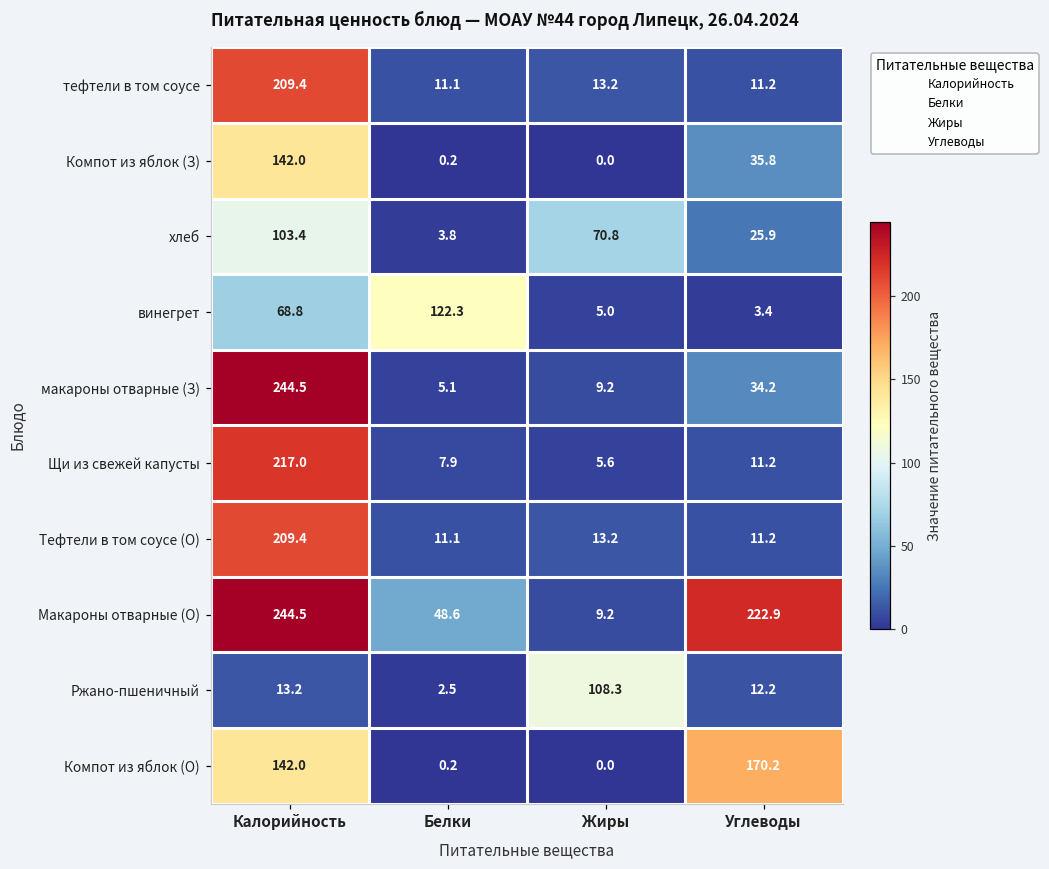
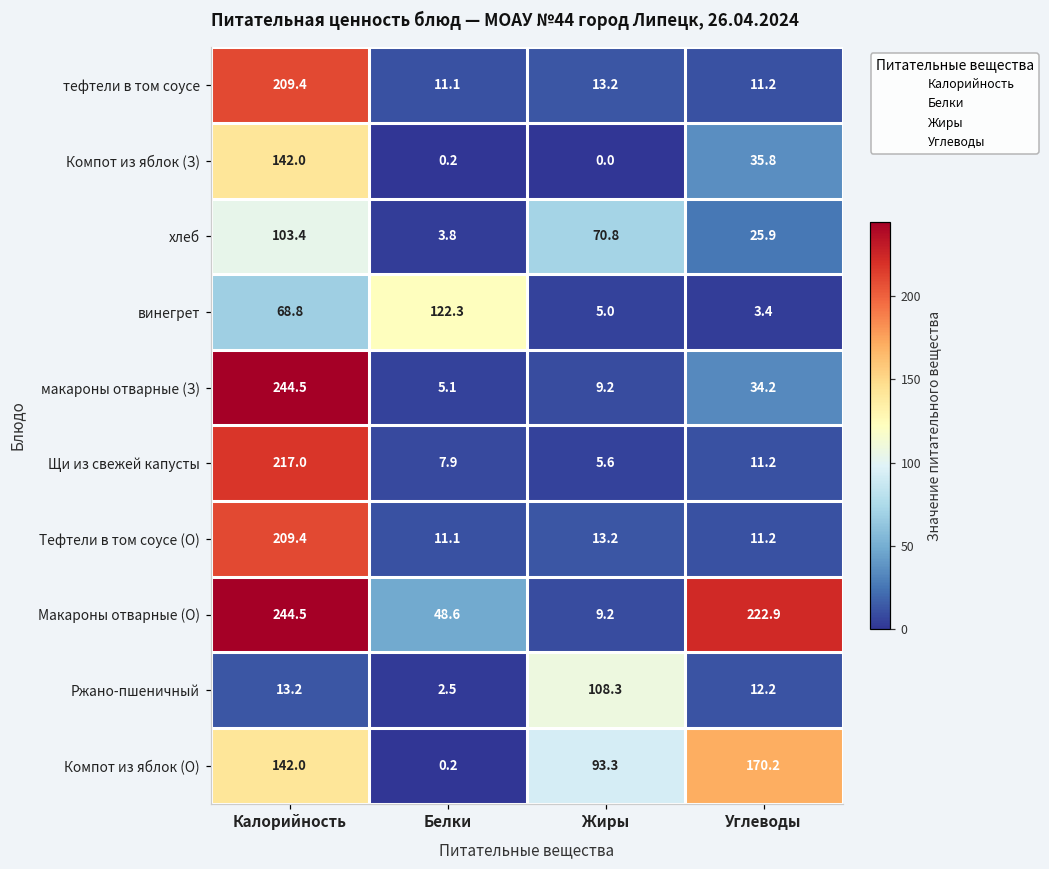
Компот из яблок (О), Жиры: 0.0 -> 93.3
